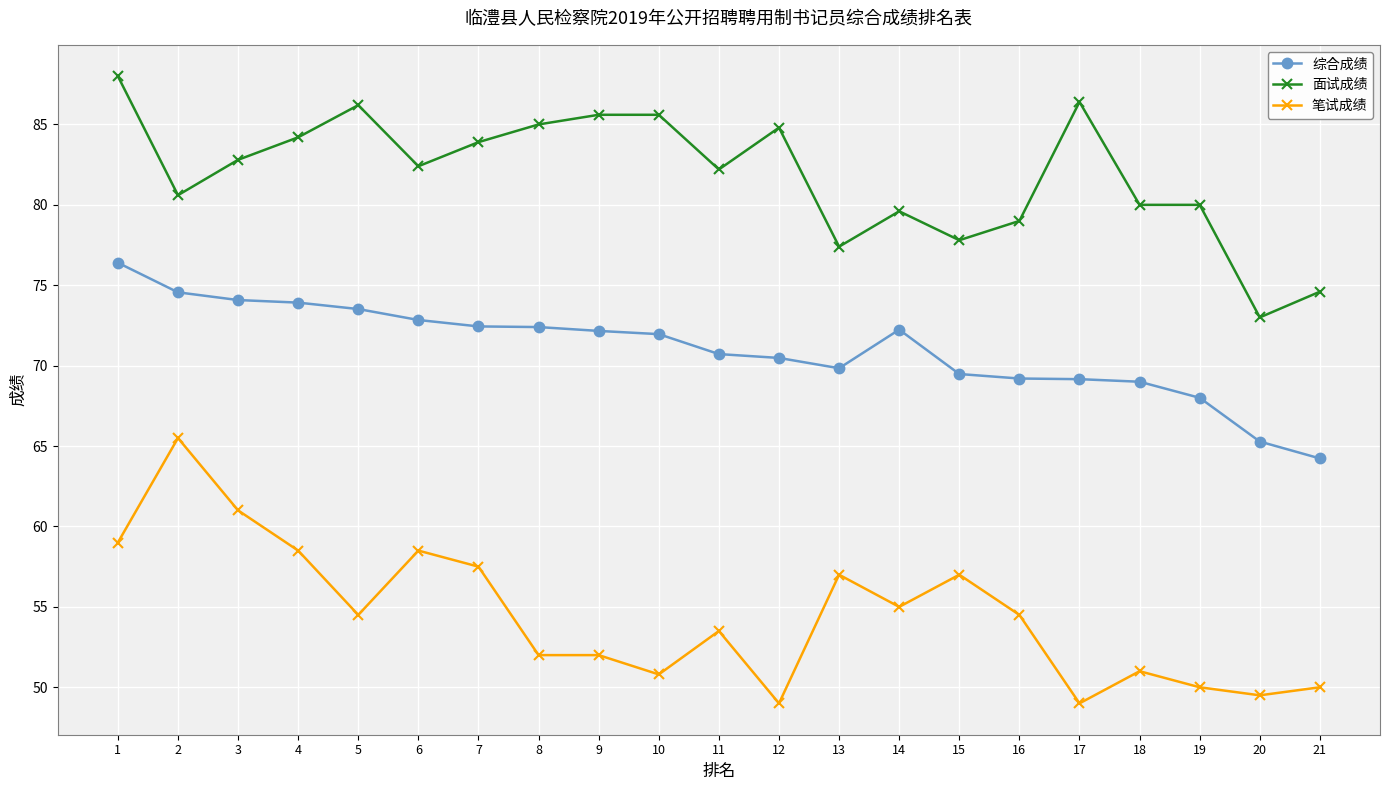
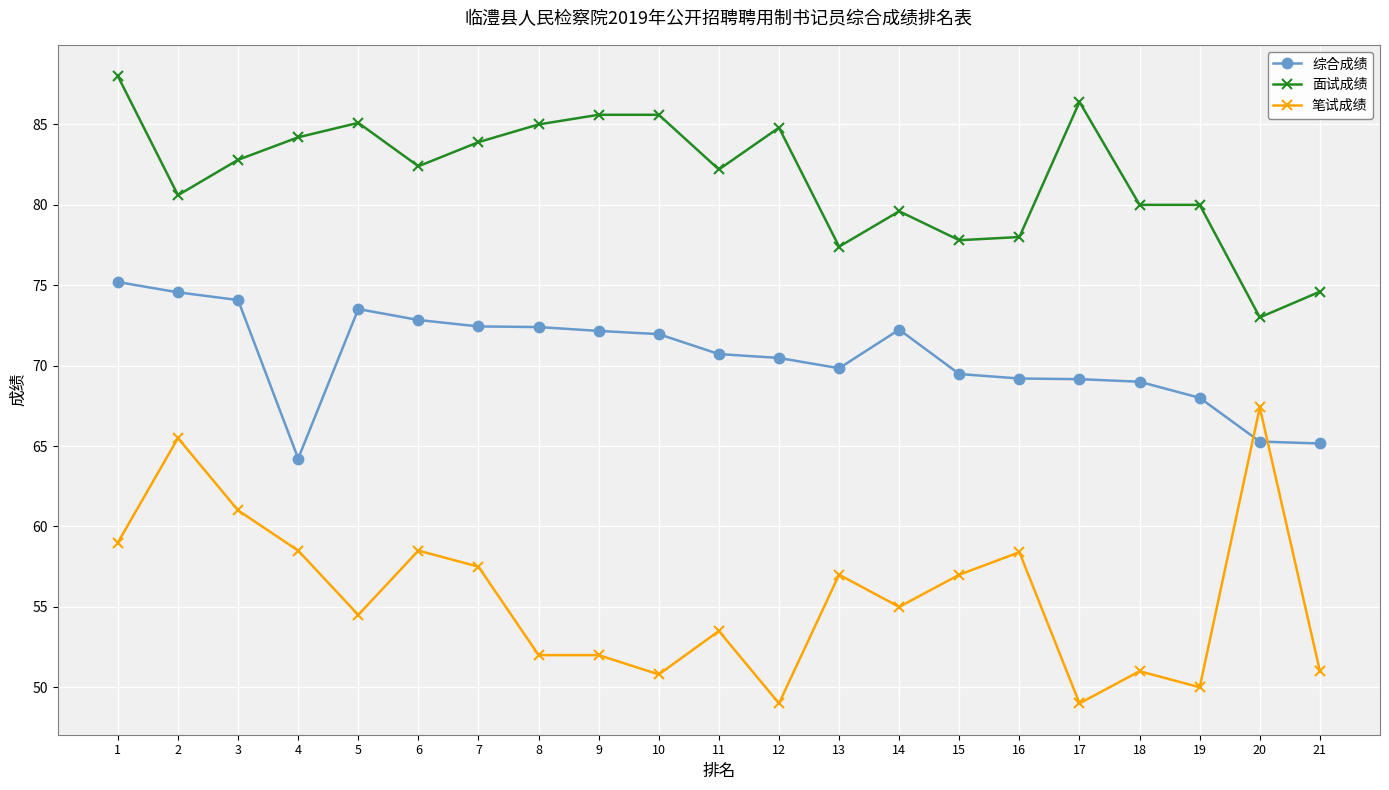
综合成绩, 1: 76.4 -> 75.2
综合成绩, 4: 73.9 -> 64.2
面试成绩, 5: 86.2 -> 85.1
面试成绩, 16: 79 -> 78
笔试成绩, 16: 54.5 -> 58.4
笔试成绩, 20: 49.5 -> 67.4
综合成绩, 21: 64.2 -> 65.2
笔试成绩, 21: 50 -> 51
